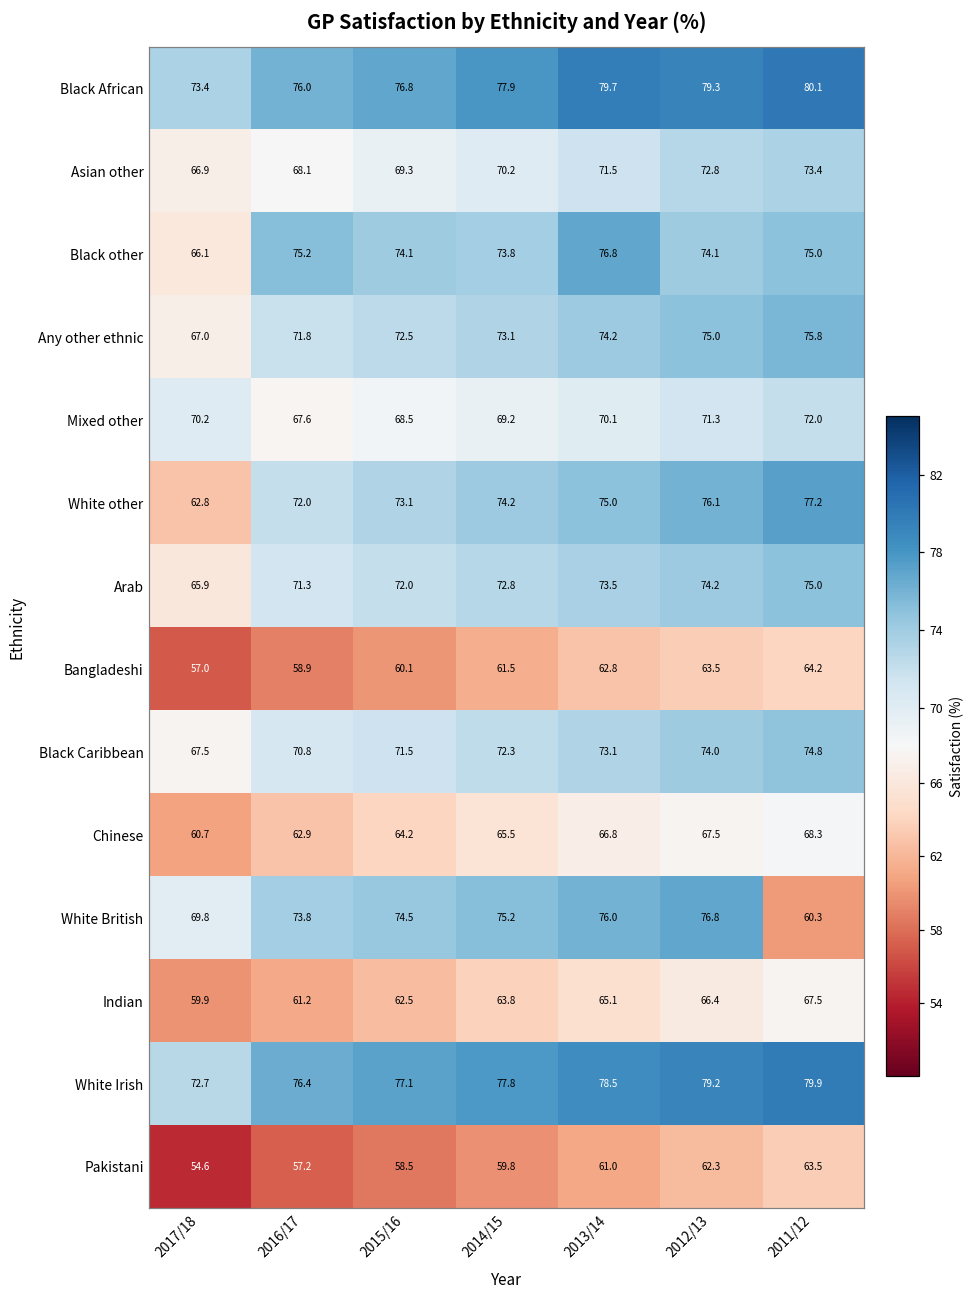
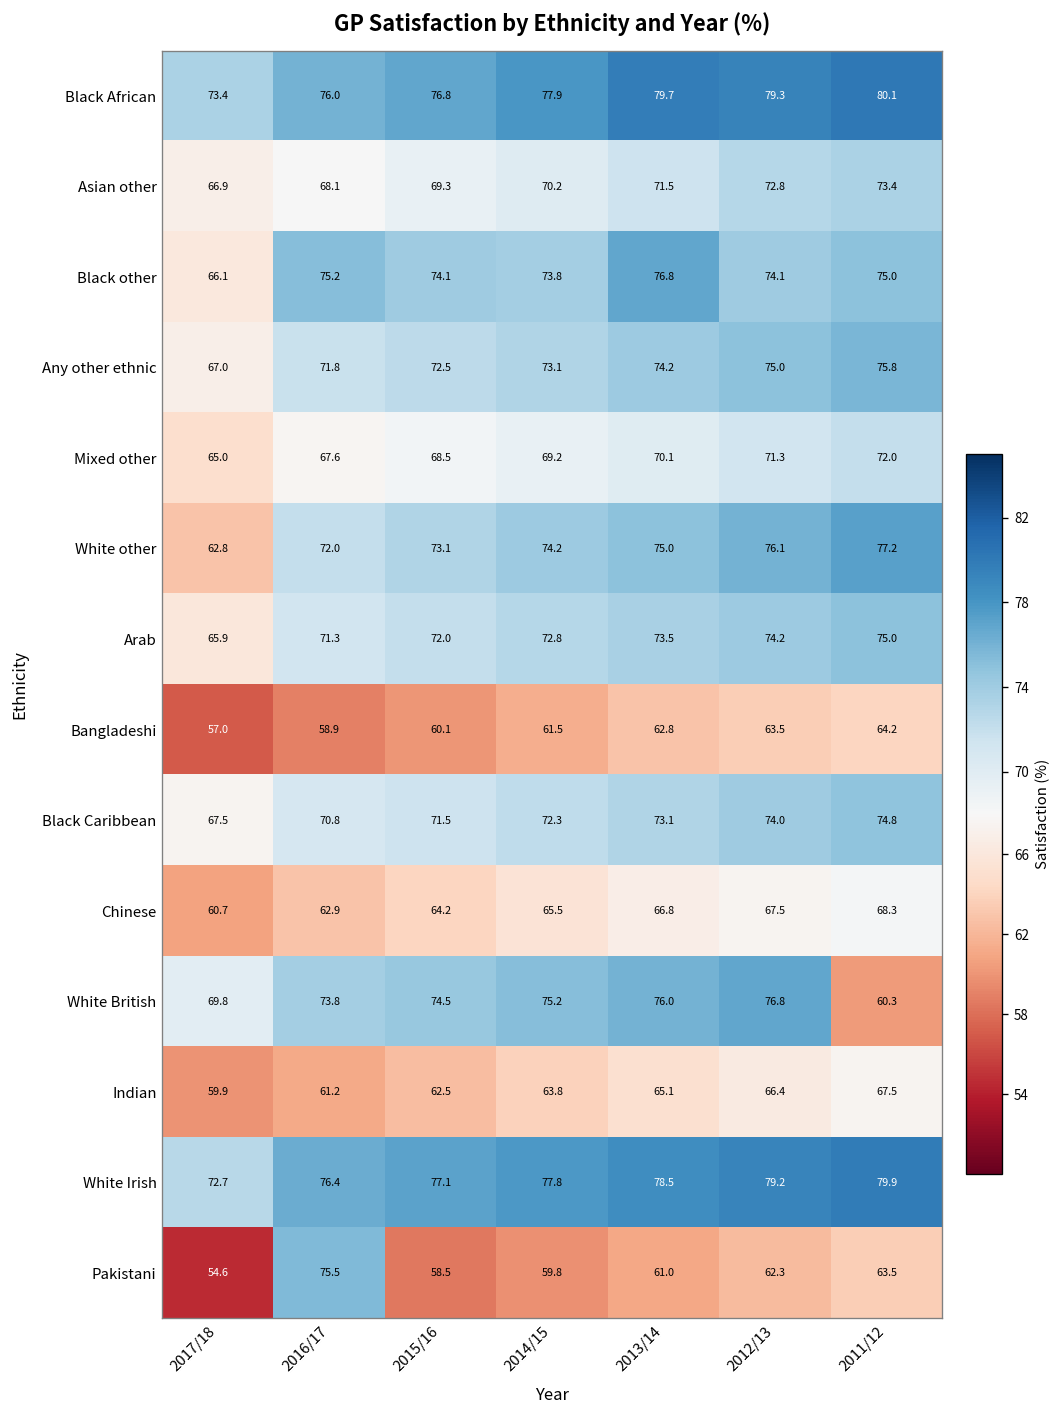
Mixed other, 2017/18: 70.2 -> 65.0
Pakistani, 2016/17: 57.2 -> 75.5
